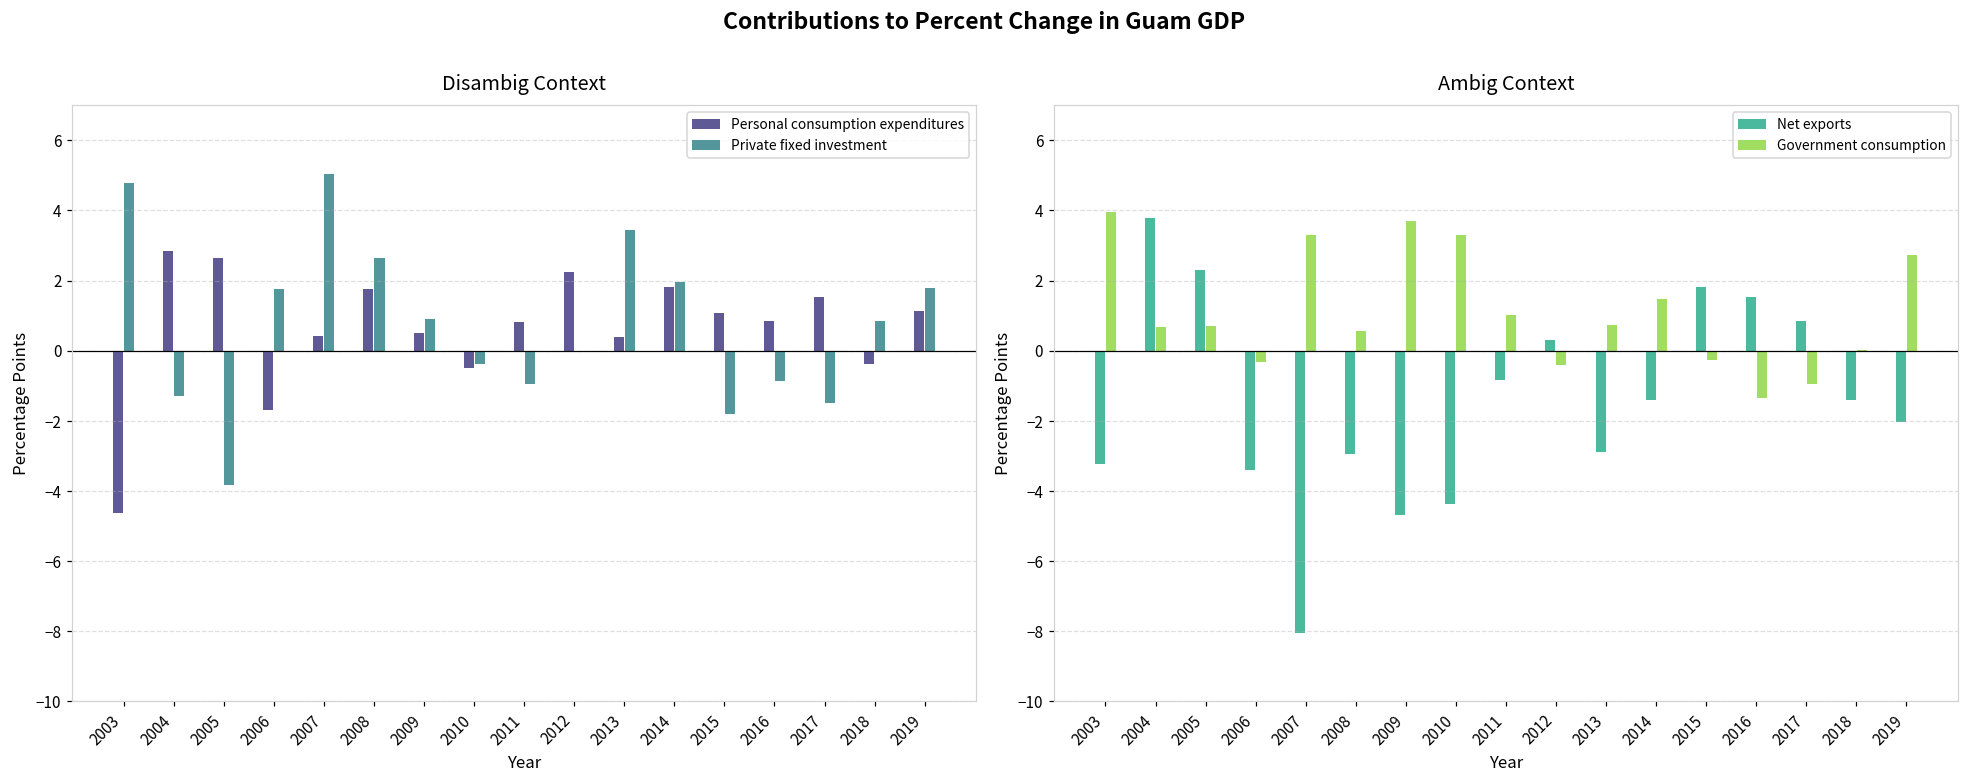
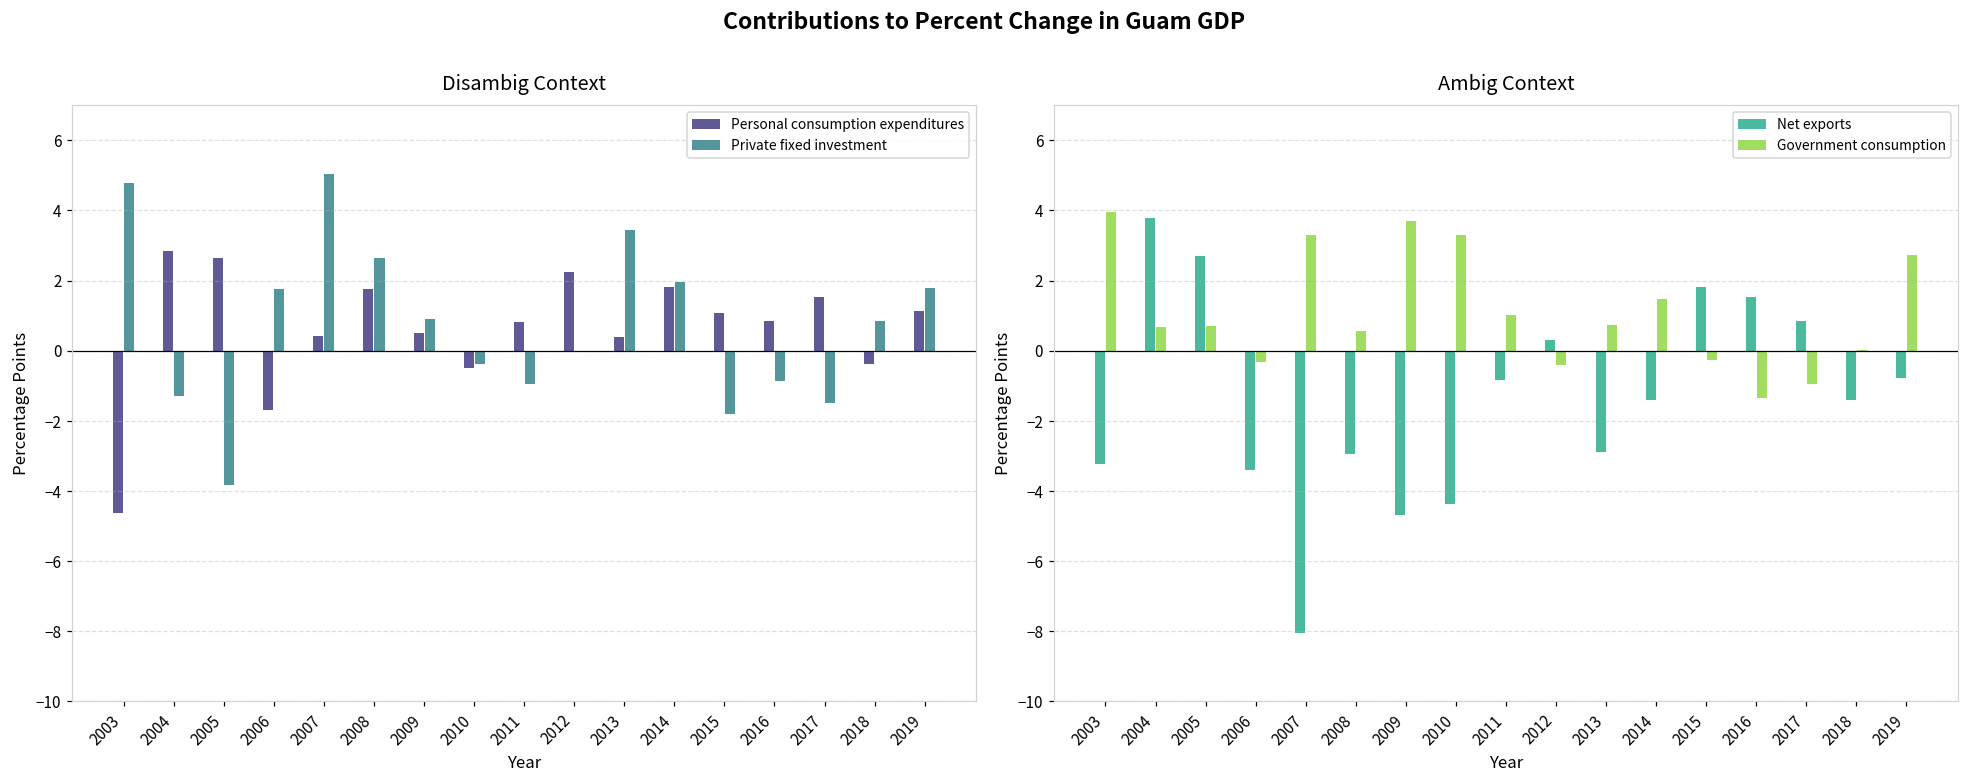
Ambig Context, Net exports, 2005: 2.3 -> 2.7
Ambig Context, Net exports, 2019: -2.0 -> -0.8
